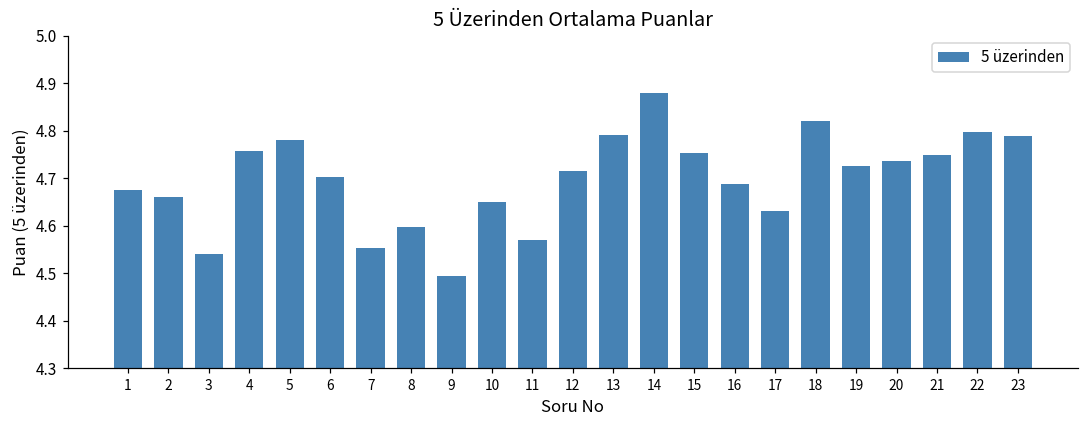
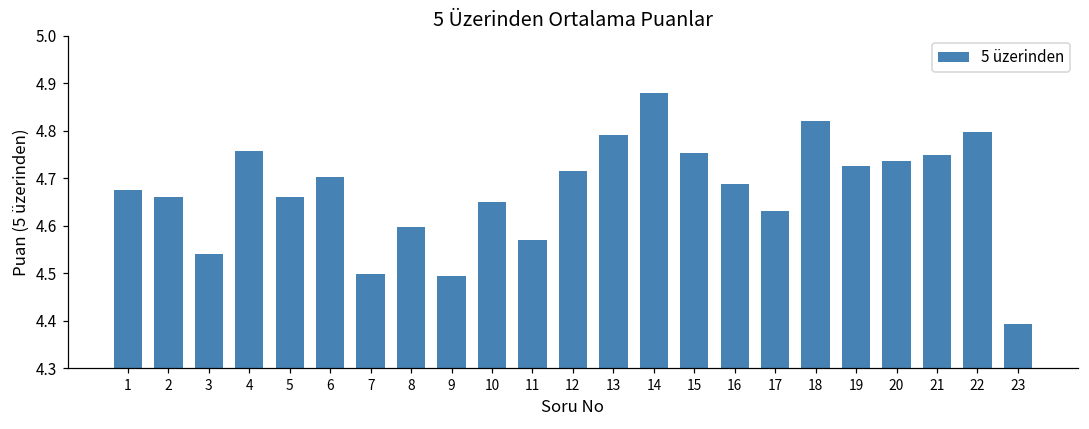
5: 4.78 -> 4.66
7: 4.55 -> 4.50
23: 4.79 -> 4.39
